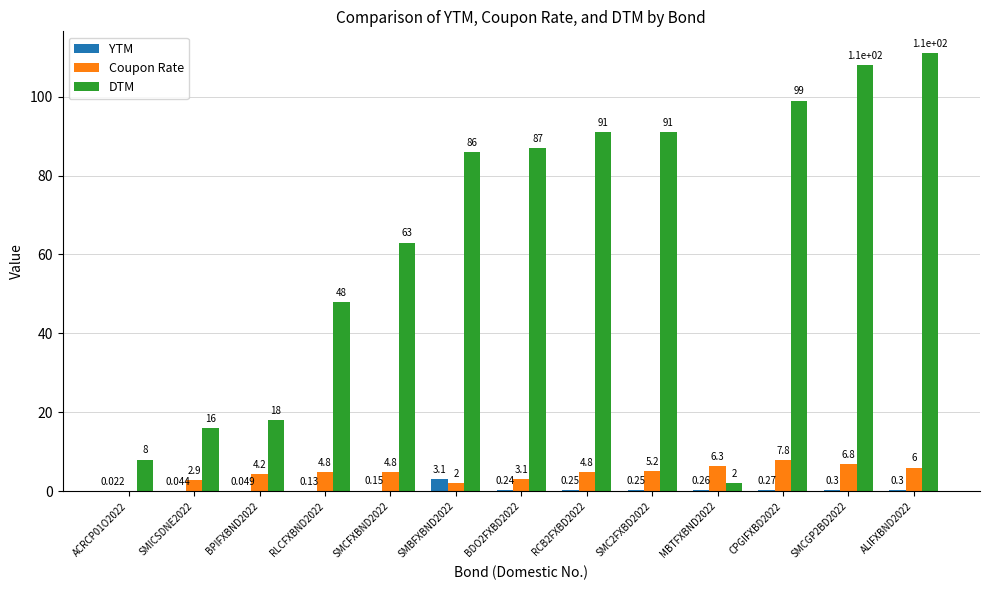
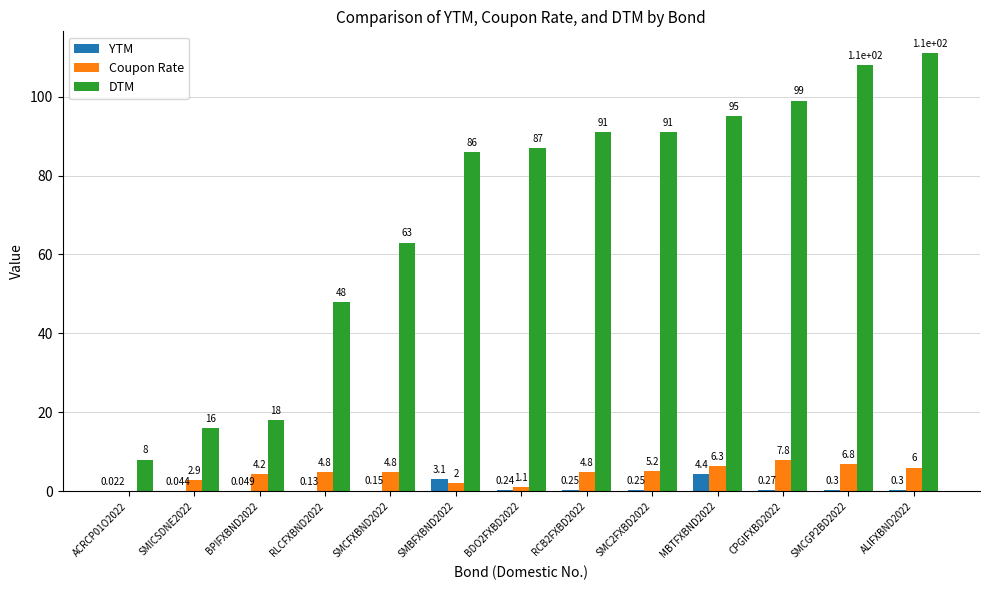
Coupon Rate, BDO2FXBD2022: 3.1 -> 1.1
YTM, MBTFXBND2022: 0.26 -> 4.4
DTM, MBTFXBND2022: 2 -> 95
